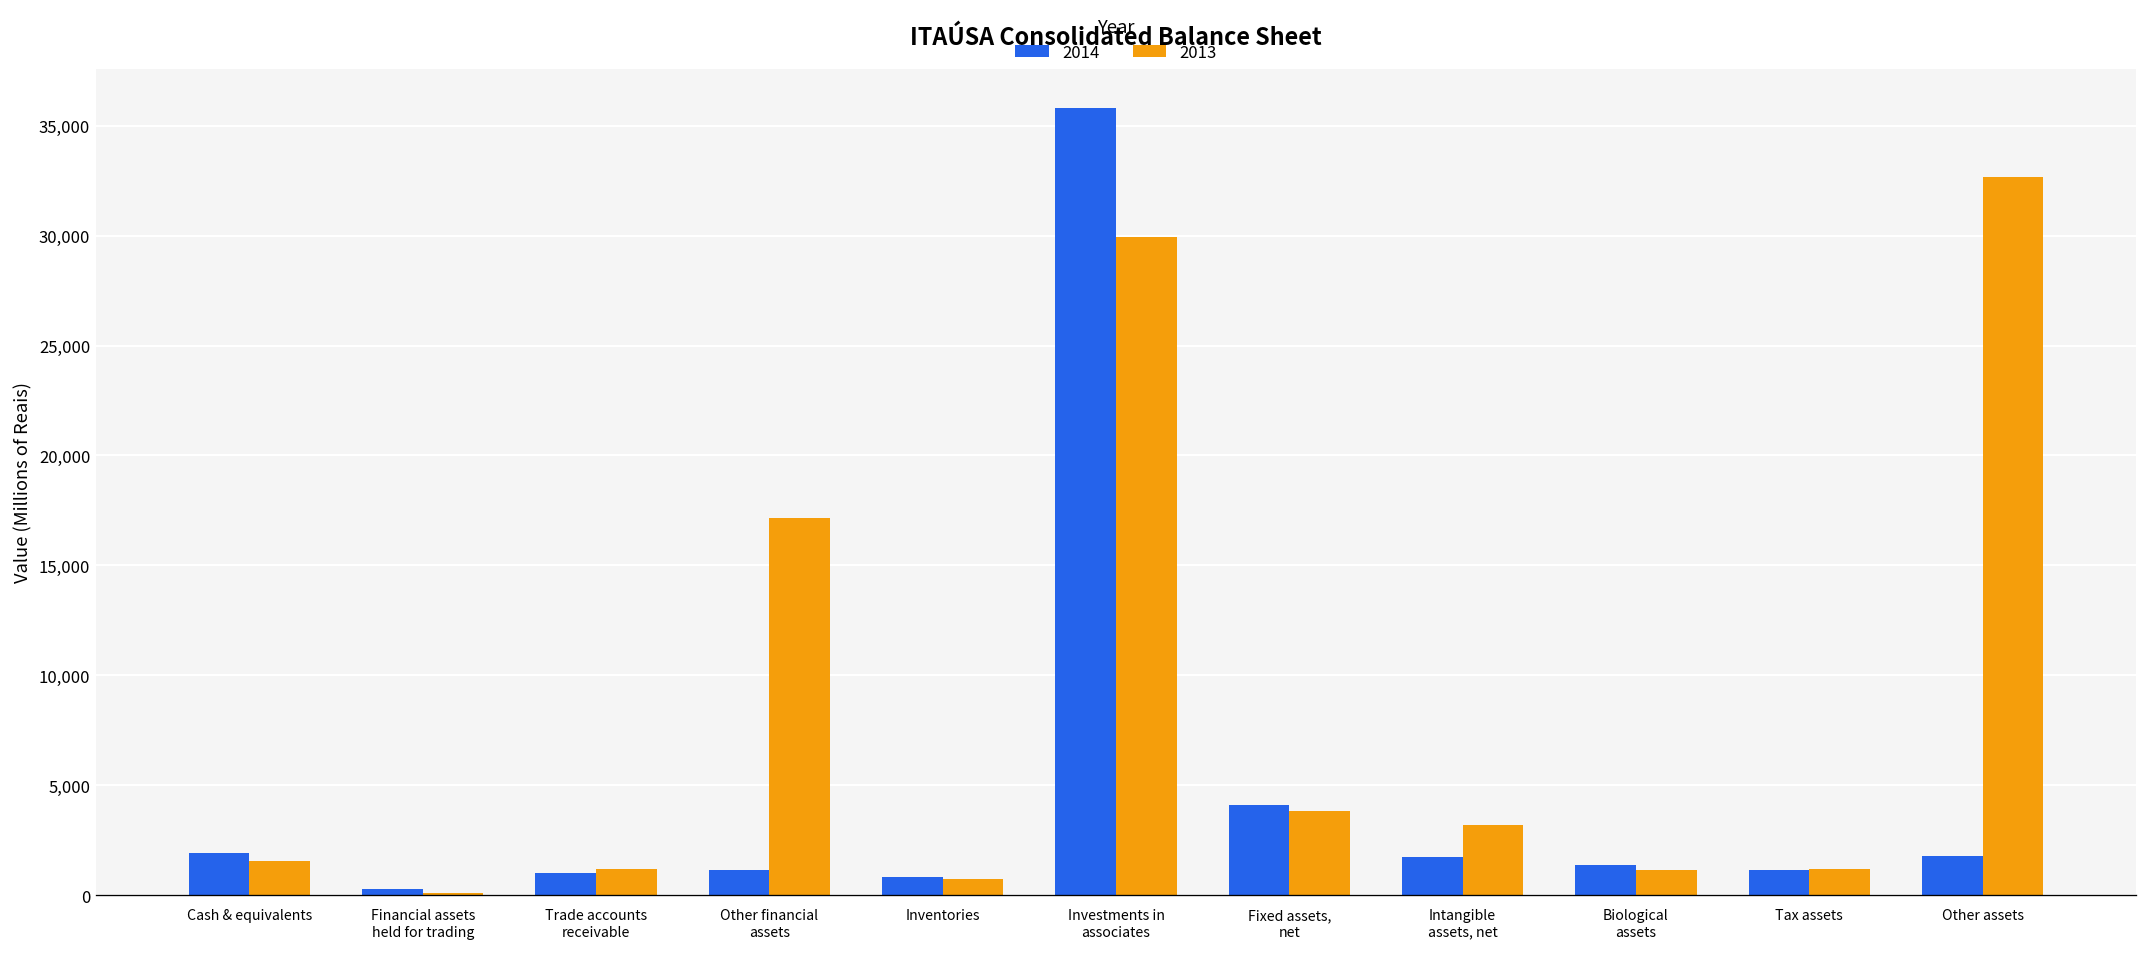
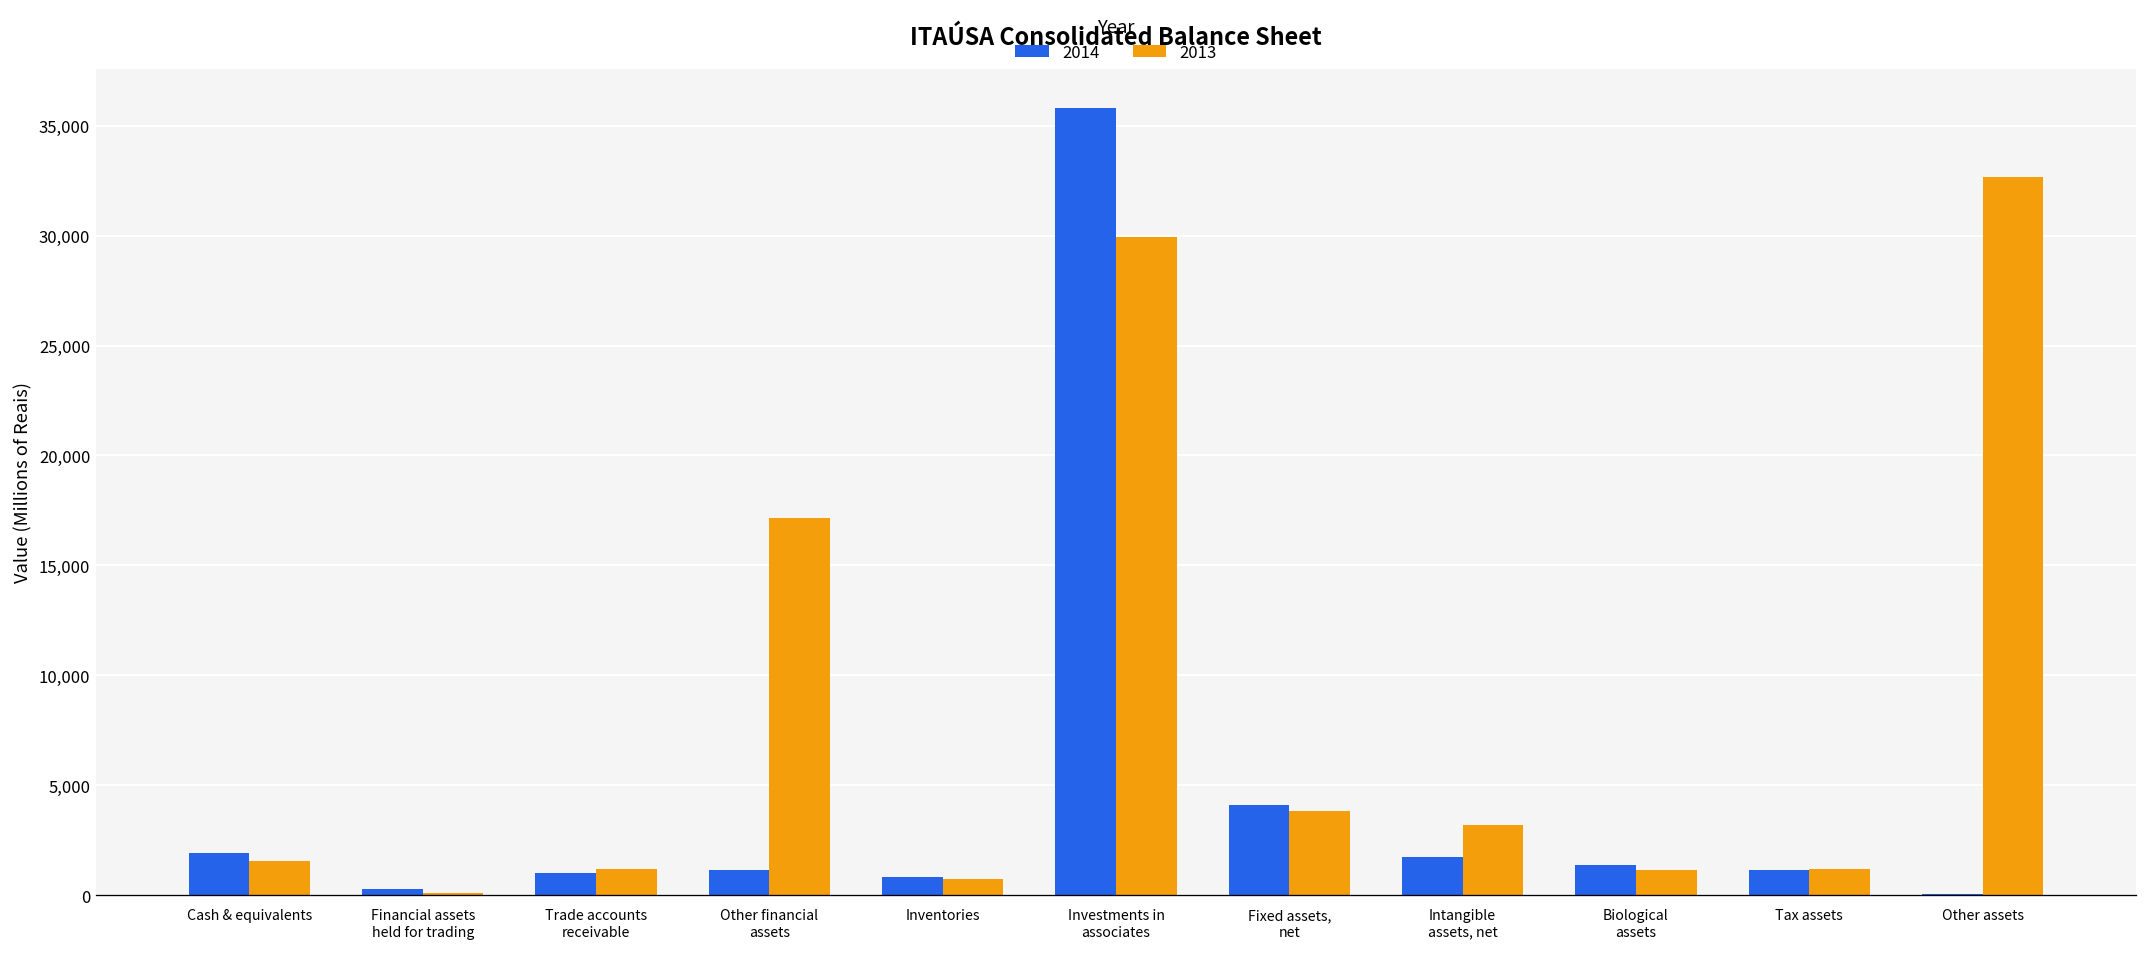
2014, Other assets: 1,800 -> 0
